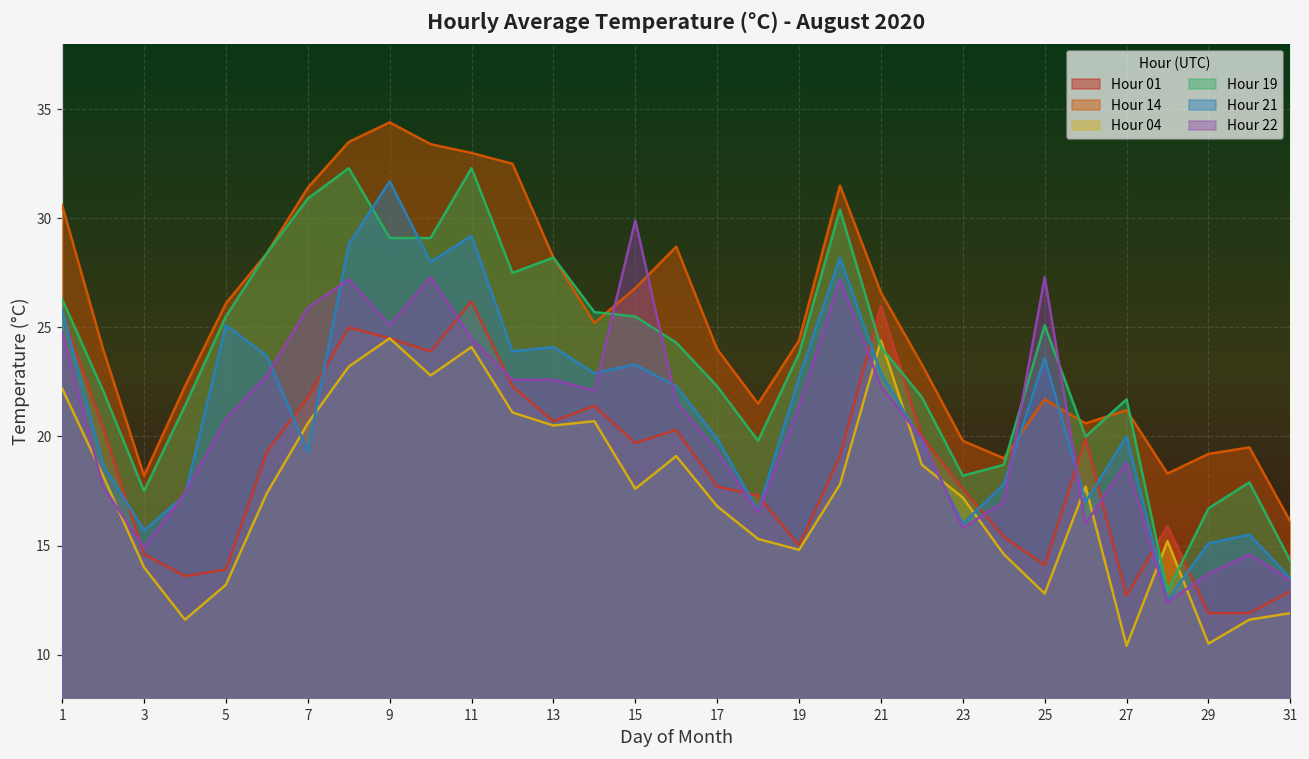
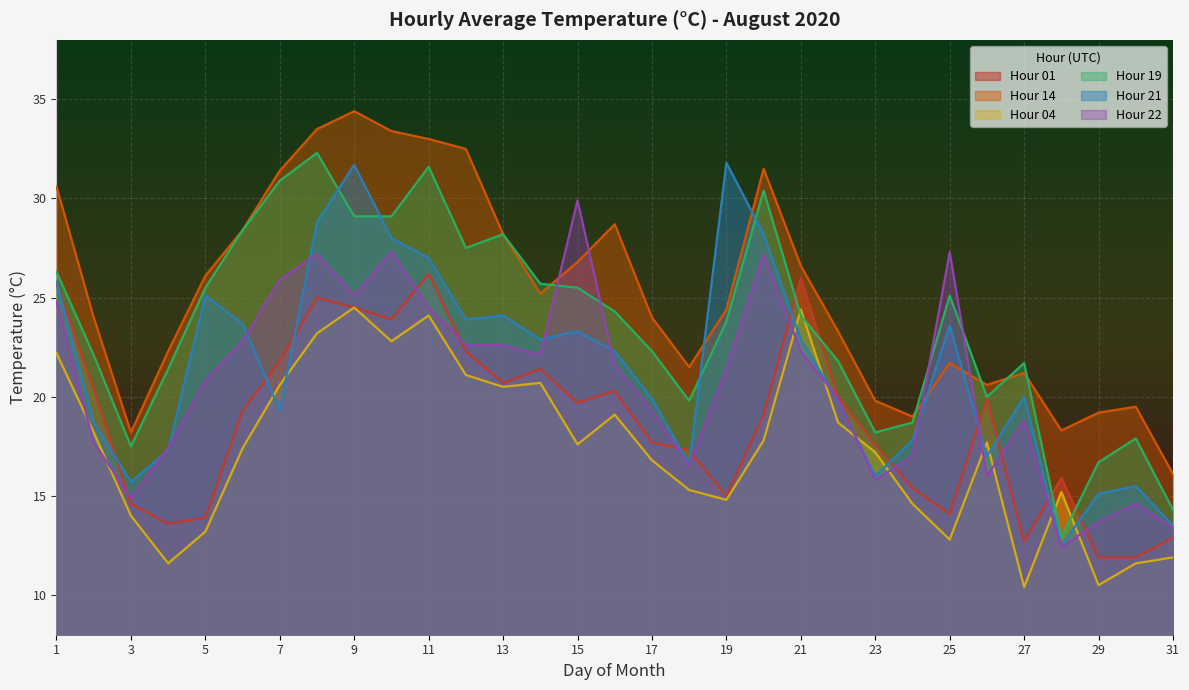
Hour 19, 11: 32.3 -> 31.6
Hour 21, 11: 29.2 -> 27.0
Hour 21, 19: 22.7 -> 31.8
